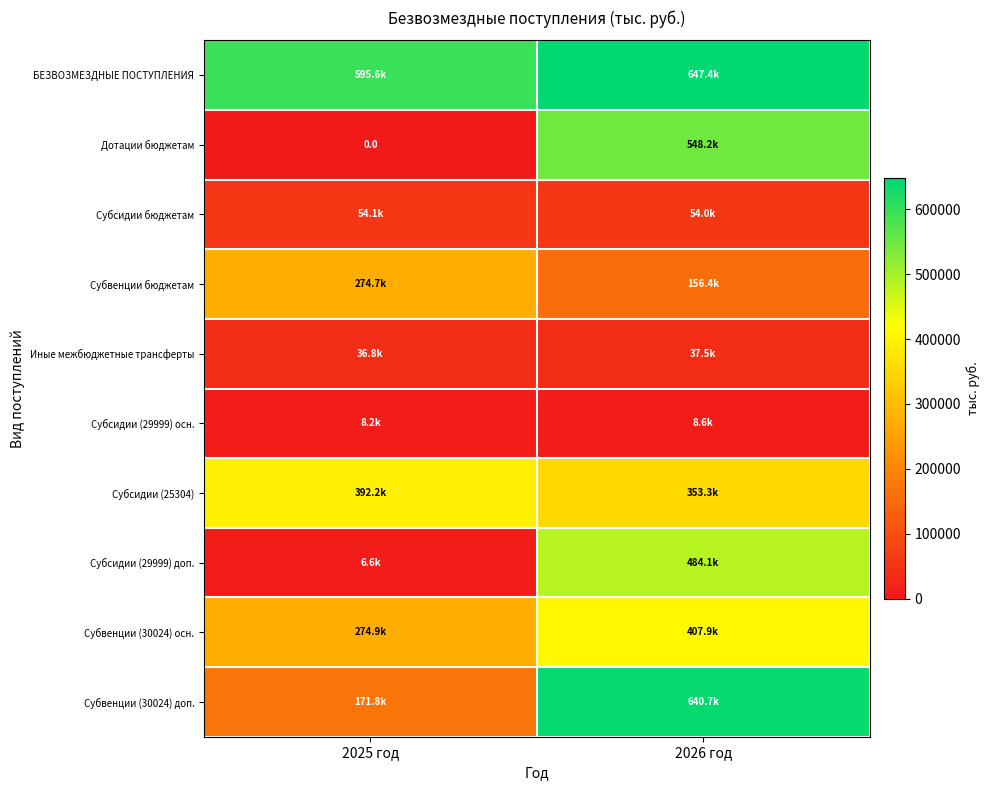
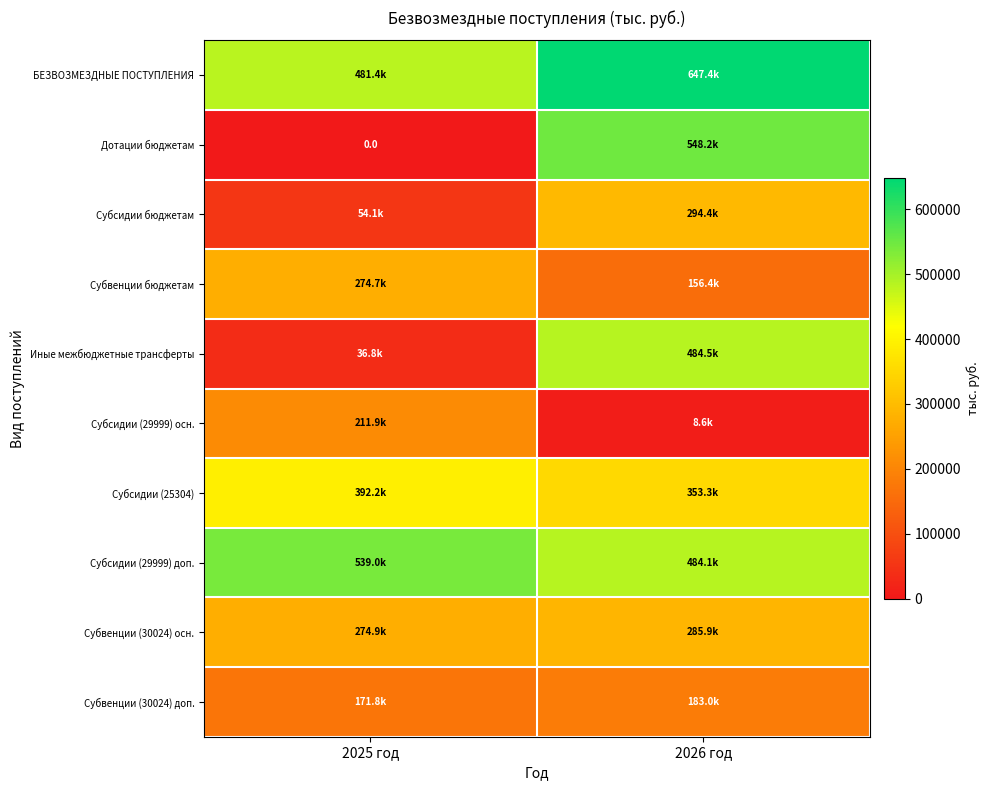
БЕЗВОЗМЕЗДНЫЕ ПОСТУПЛЕНИЯ, 2025 год: 595.6k -> 481.4k
Субсидии бюджетам, 2026 год: 54.0k -> 294.4k
Иные межбюджетные трансферты, 2026 год: 37.5k -> 484.5k
Субсидии (29999) осн., 2025 год: 8.2k -> 211.9k
Субсидии (29999) доп., 2025 год: 6.6k -> 539.0k
Субвенции (30024) осн., 2026 год: 407.9k -> 285.9k
Субвенции (30024) доп., 2026 год: 640.7k -> 183.0k
